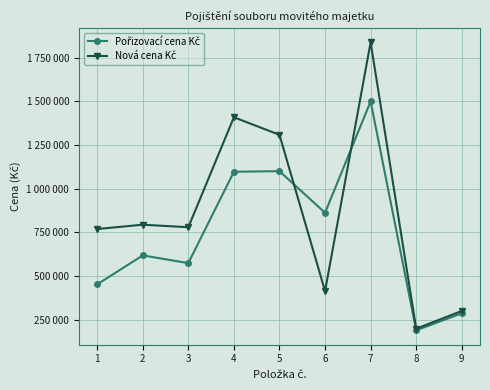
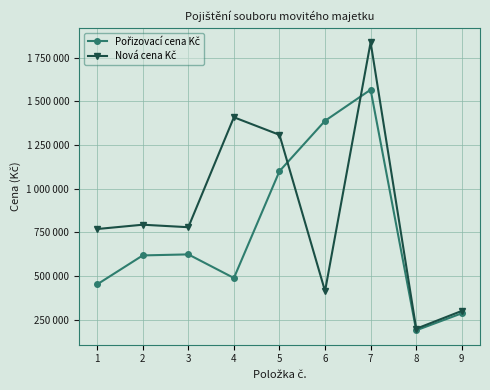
Pořizovací cena Kč, 3: 570000 -> 620000
Pořizovací cena Kč, 4: 1100000 -> 490000
Pořizovací cena Kč, 6: 860000 -> 1390000
Pořizovací cena Kč, 7: 1500000 -> 1570000
